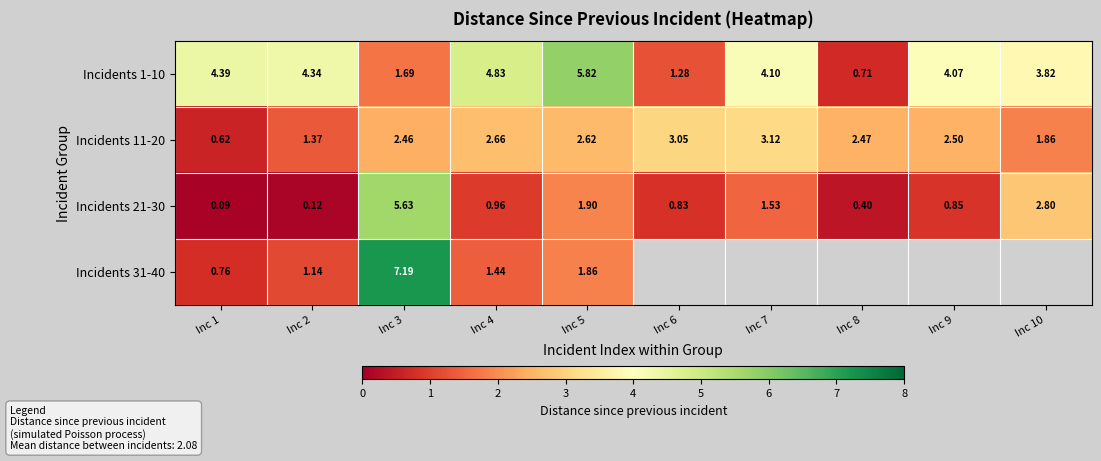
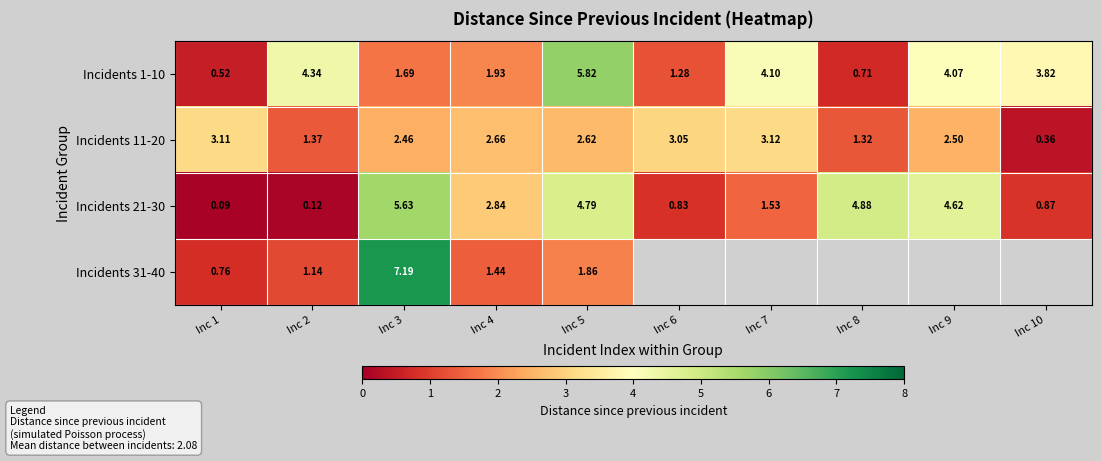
Incidents 1-10, Inc 1: 4.39 -> 0.52
Incidents 1-10, Inc 4: 4.83 -> 1.93
Incidents 11-20, Inc 1: 0.62 -> 3.11
Incidents 11-20, Inc 8: 2.47 -> 1.32
Incidents 11-20, Inc 10: 1.86 -> 0.36
Incidents 21-30, Inc 4: 0.96 -> 2.84
Incidents 21-30, Inc 5: 1.90 -> 4.79
Incidents 21-30, Inc 8: 0.40 -> 4.88
Incidents 21-30, Inc 9: 0.85 -> 4.62
Incidents 21-30, Inc 10: 2.80 -> 0.87
